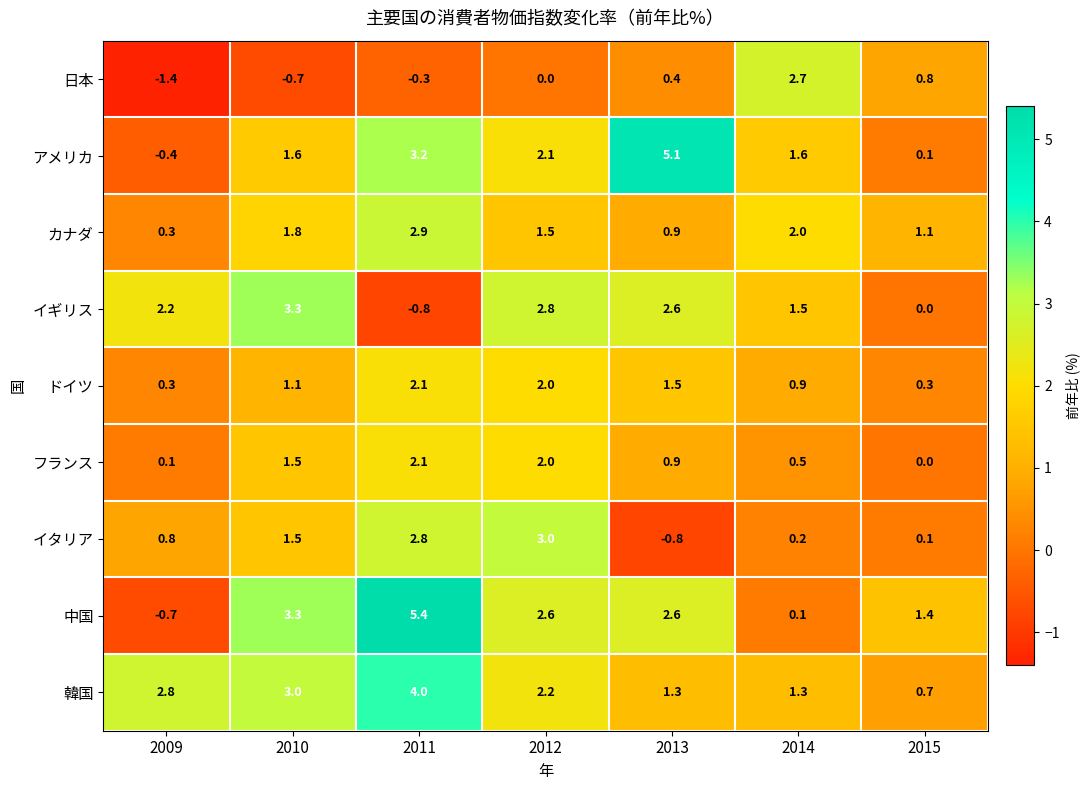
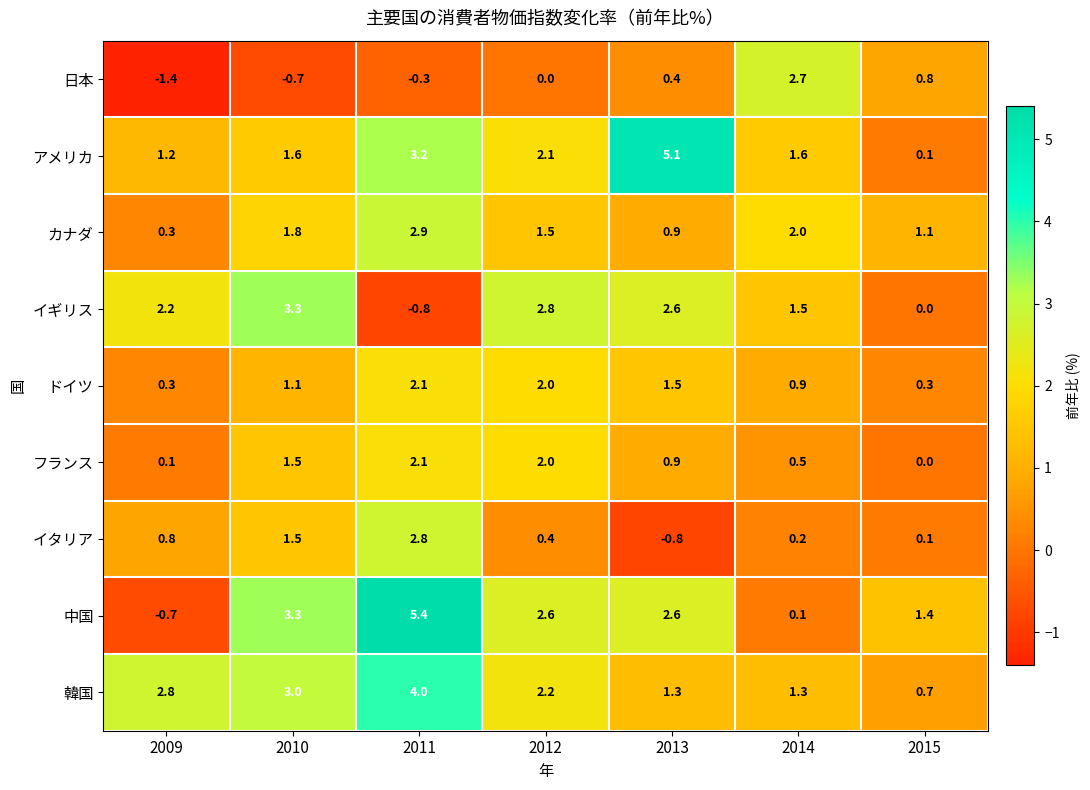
アメリカ, 2009: -0.4 -> 1.2
イタリア, 2012: 3.0 -> 0.4
